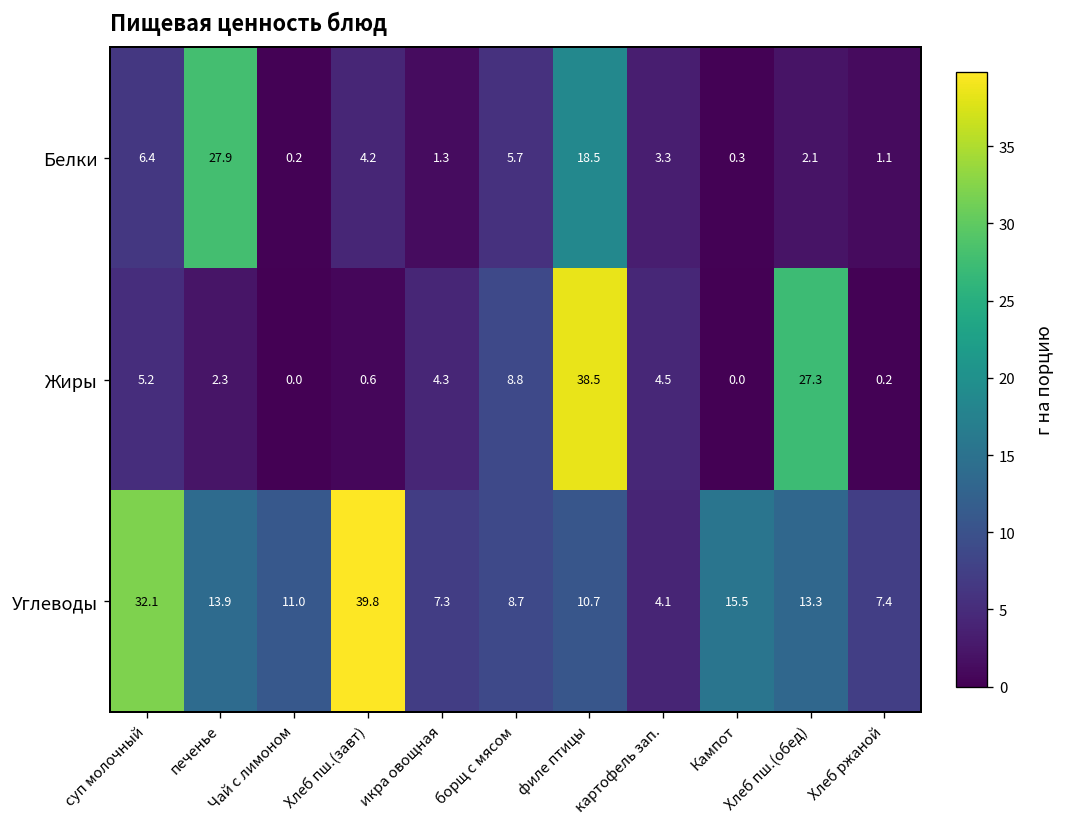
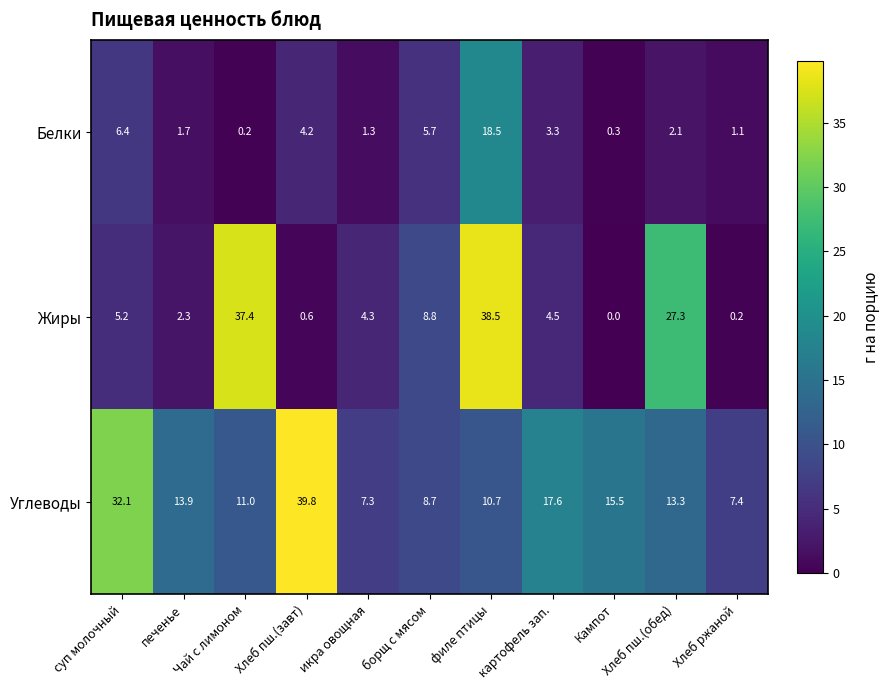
Белки, печенье: 27.9 -> 1.7
Жиры, Чай с лимоном: 0.0 -> 37.4
Углеводы, картофель зап.: 4.1 -> 17.6
